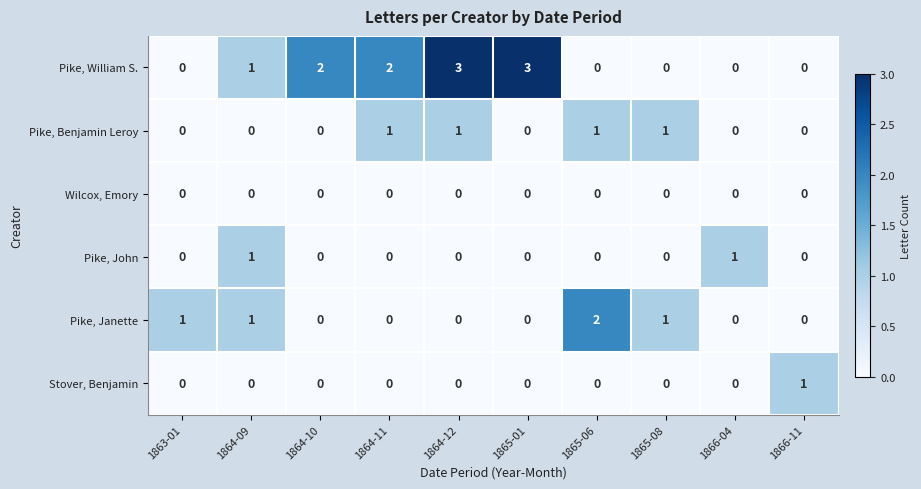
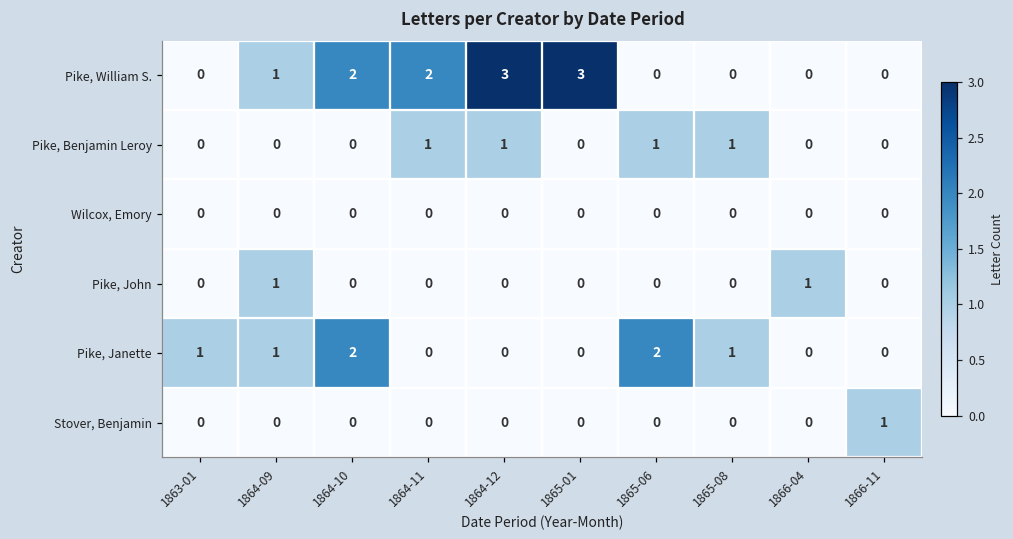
Pike, Janette, 1864-10: 0 -> 2
